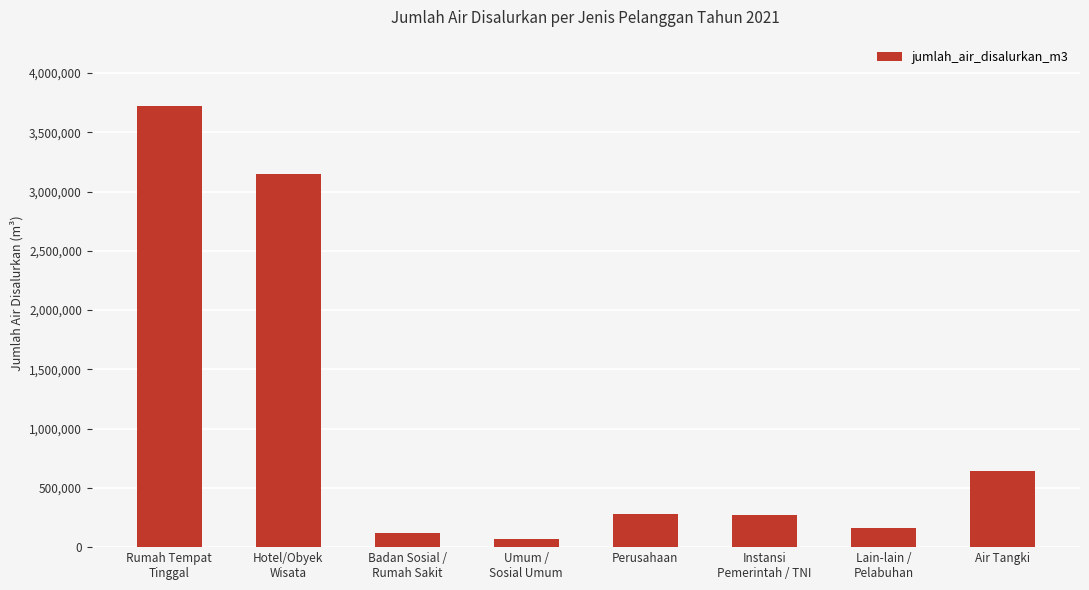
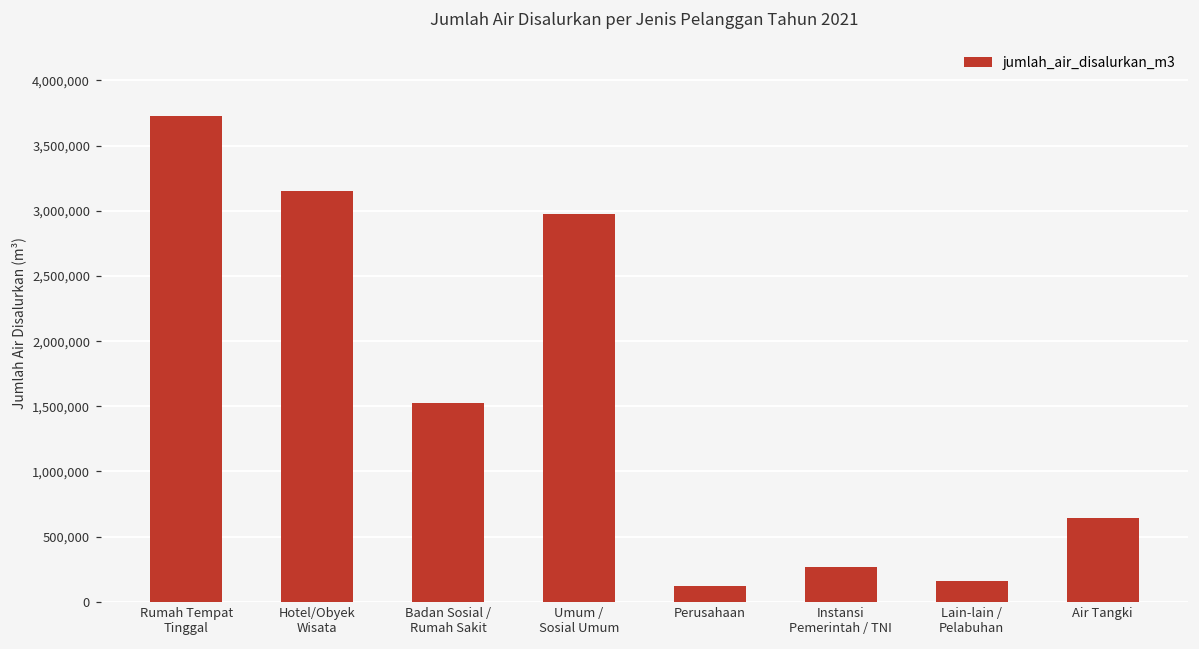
Badan Sosial / Rumah Sakit: 120,000 -> 1,520,000
Umum / Sosial Umum: 70,000 -> 2,980,000
Perusahaan: 280,000 -> 120,000
